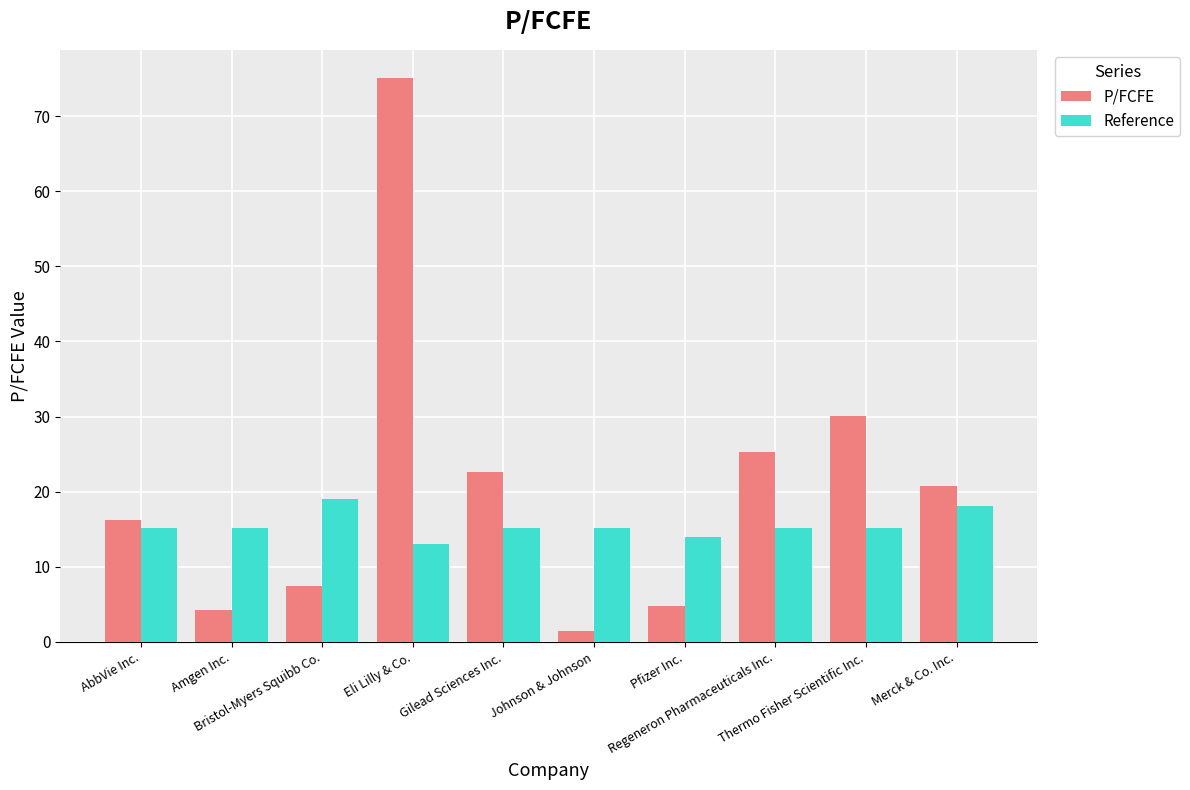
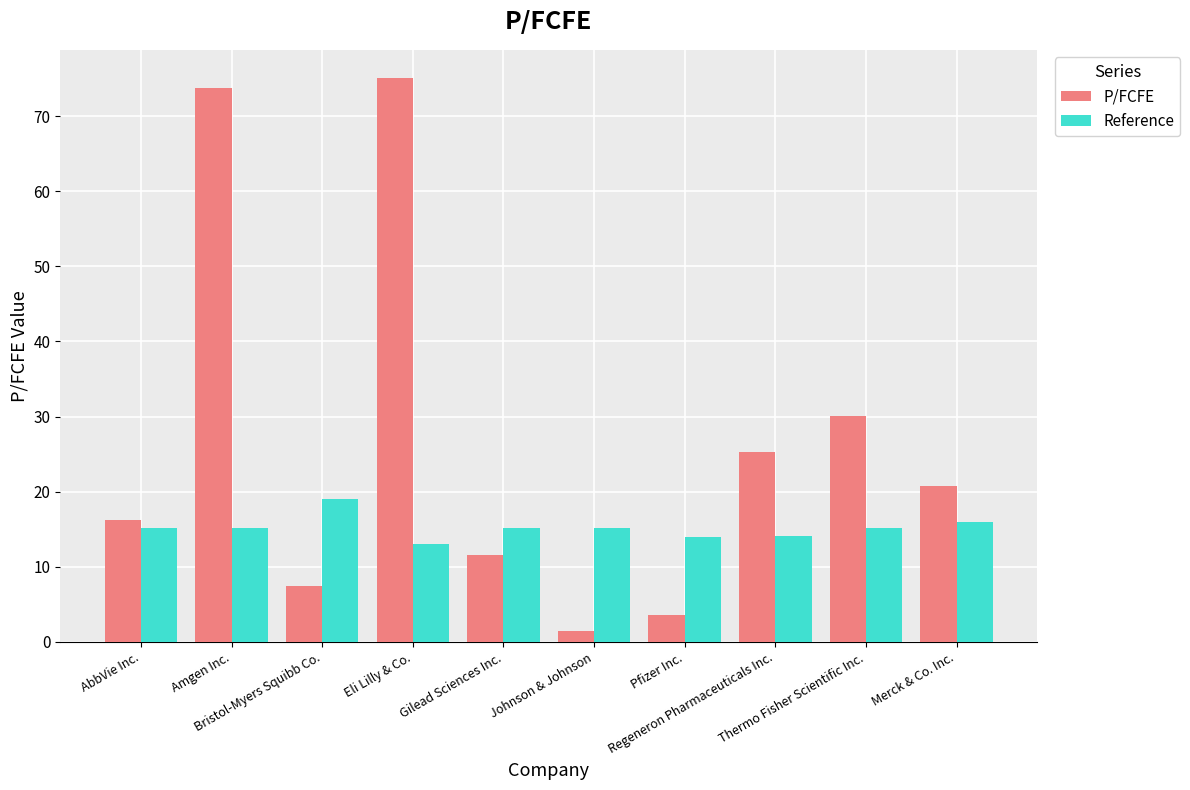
P/FCFE, Amgen Inc.: 4 -> 74
P/FCFE, Gilead Sciences Inc.: 23 -> 12
P/FCFE, Pfizer Inc.: 5 -> 4
Reference, Regeneron Pharmaceuticals Inc.: 15 -> 14
Reference, Merck & Co. Inc.: 18 -> 16
